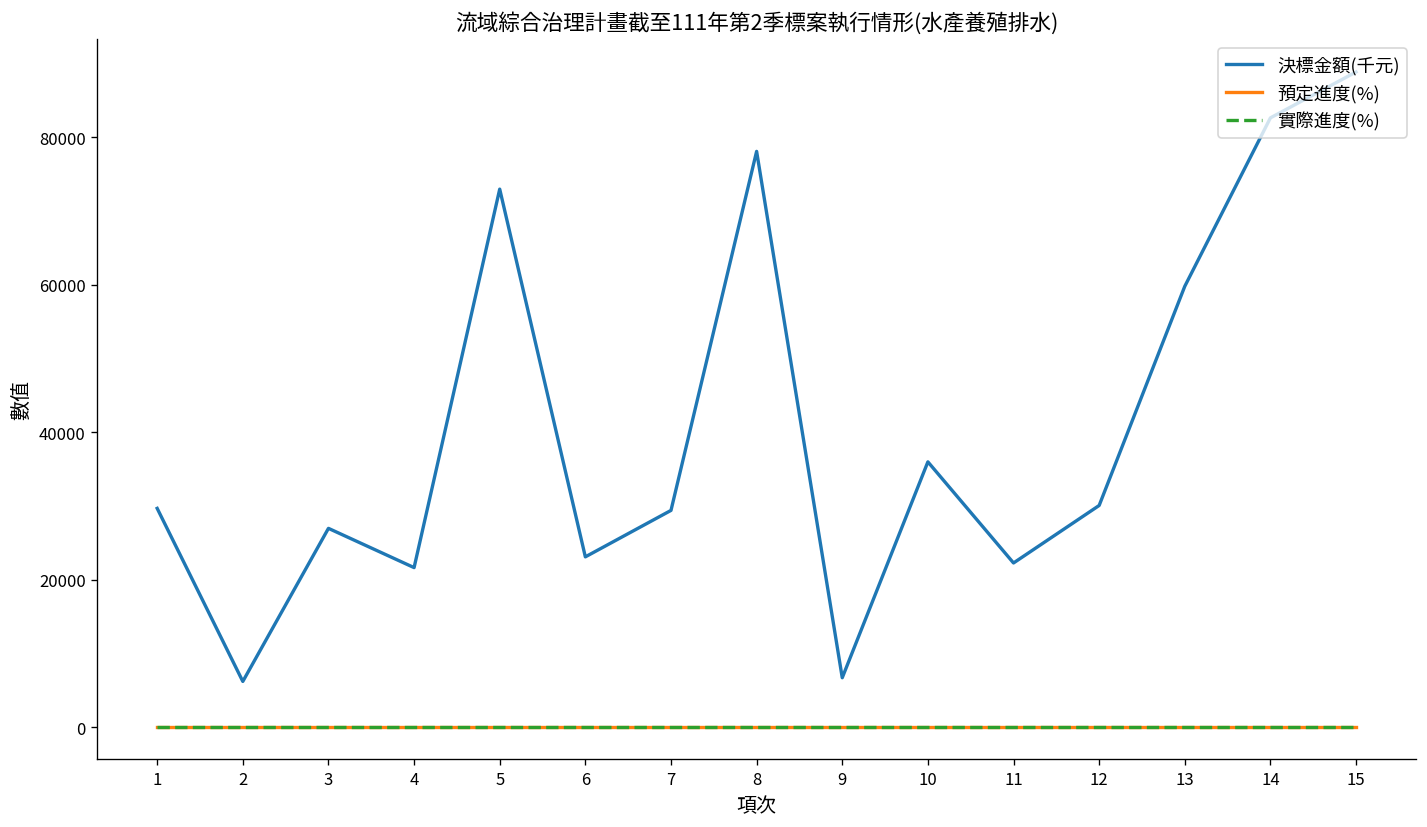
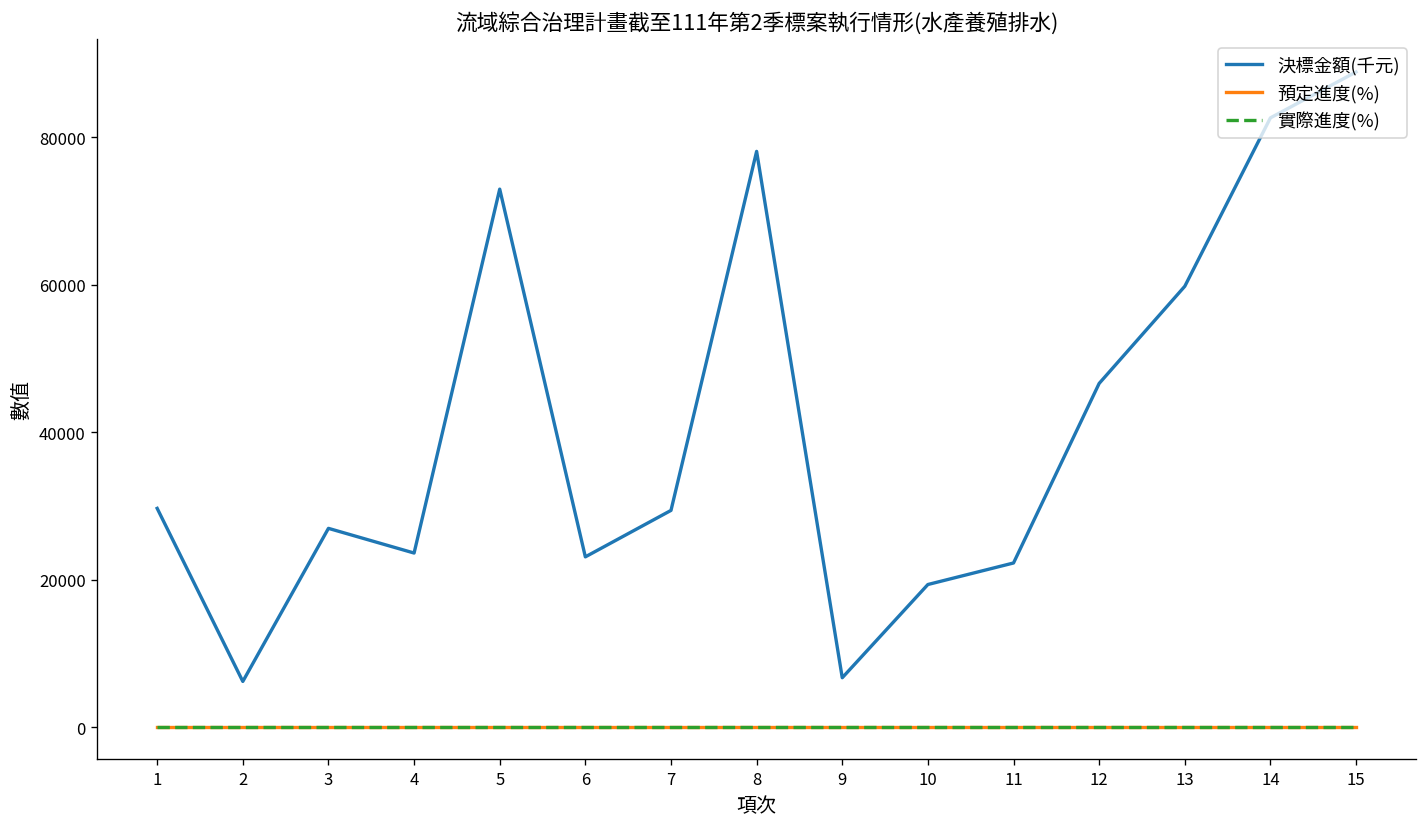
決標金額(千元), 4: 22000 -> 24000
決標金額(千元), 10: 36000 -> 19000
決標金額(千元), 12: 30000 -> 47000
